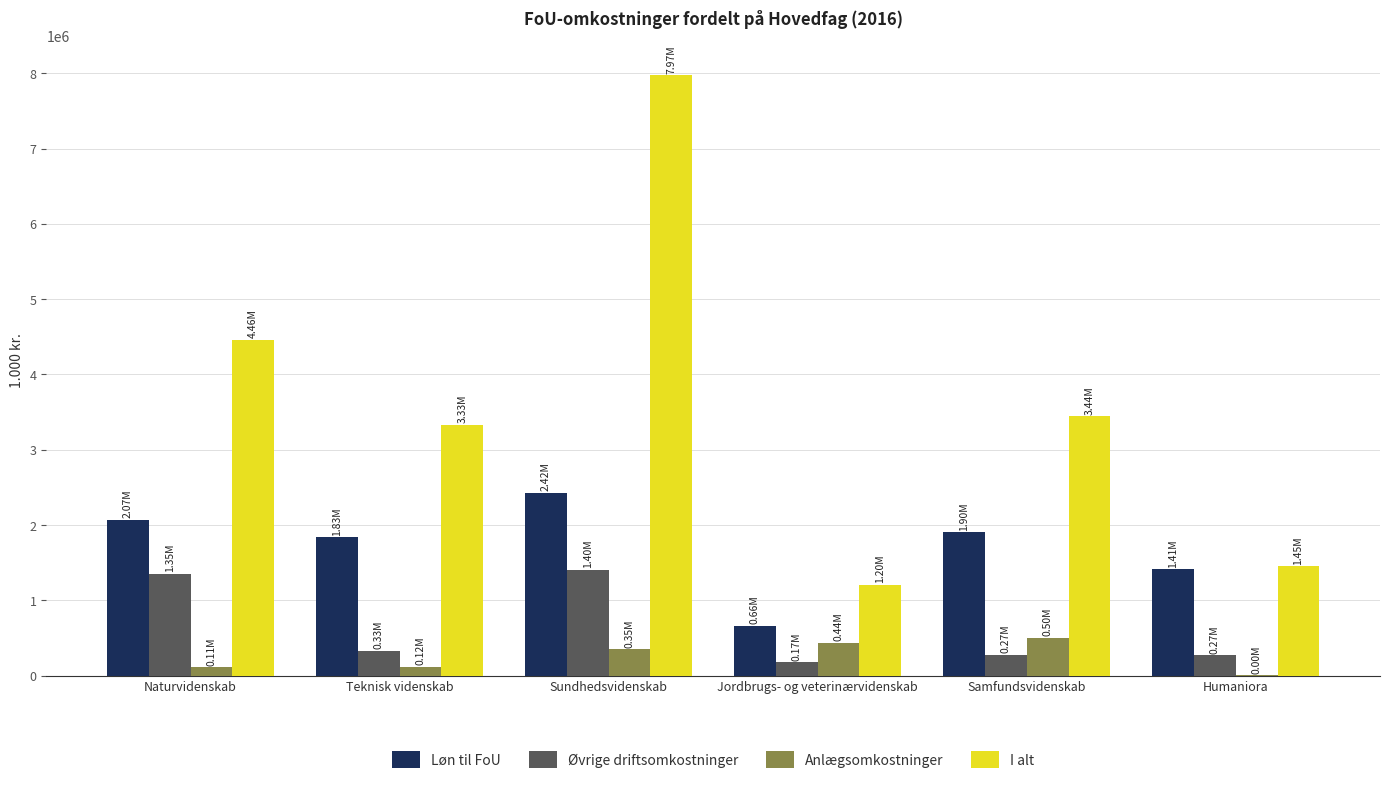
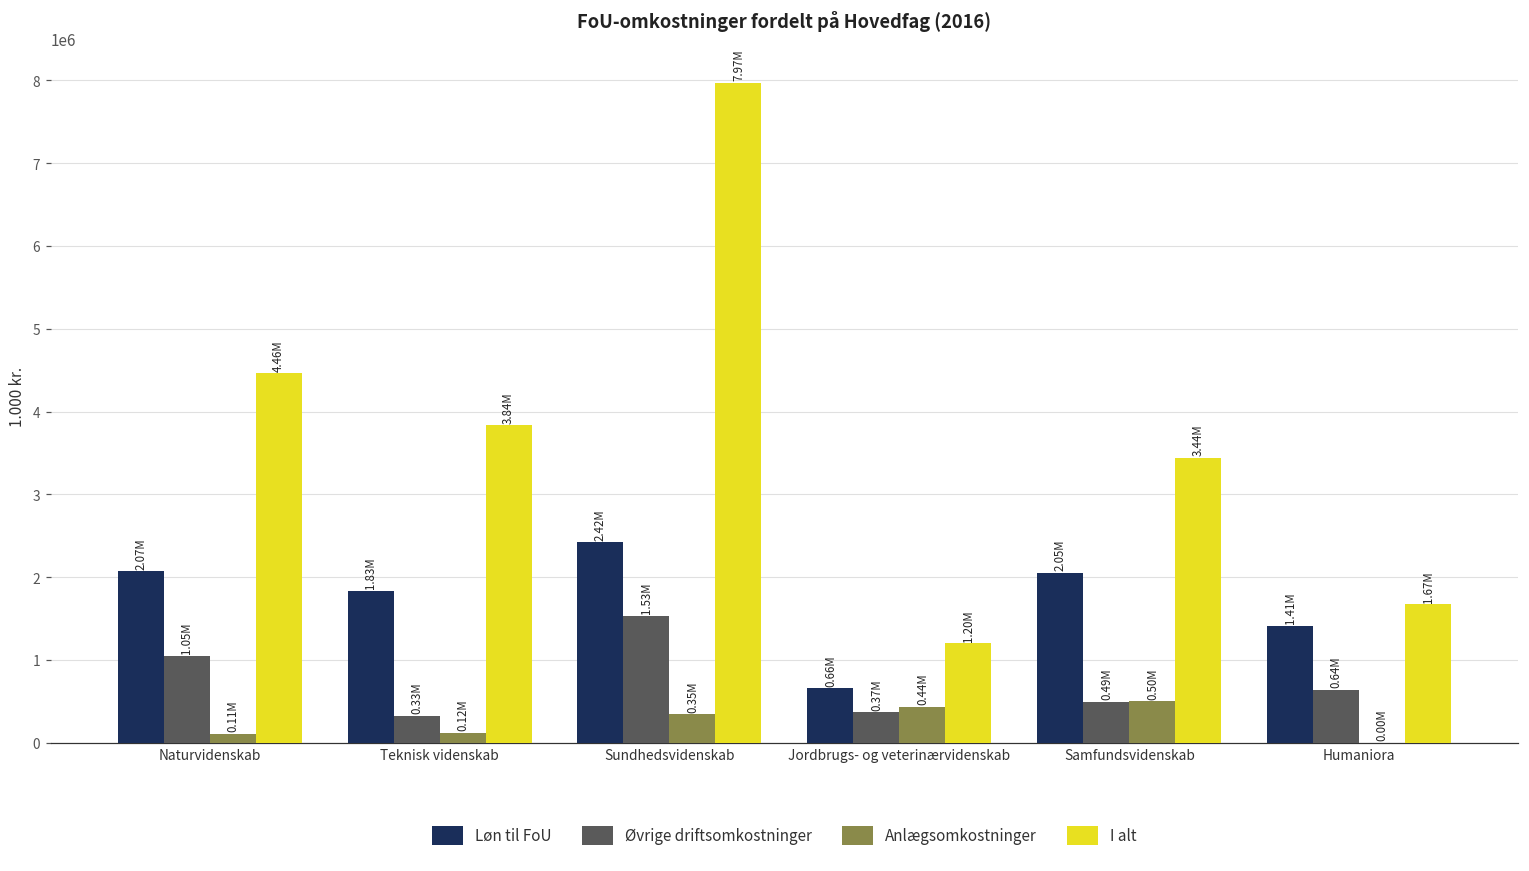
Øvrige driftsomkostninger, Naturvidenskab: 1.35M -> 1.05M
I alt, Teknisk videnskab: 3.33M -> 3.84M
Øvrige driftsomkostninger, Sundhedsvidenskab: 1.40M -> 1.53M
Øvrige driftsomkostninger, Jordbrugs- og veterinærvidenskab: 0.17M -> 0.37M
Løn til FoU, Samfundsvidenskab: 1.90M -> 2.05M
Øvrige driftsomkostninger, Samfundsvidenskab: 0.27M -> 0.49M
Øvrige driftsomkostninger, Humaniora: 0.27M -> 0.64M
I alt, Humaniora: 1.45M -> 1.67M
